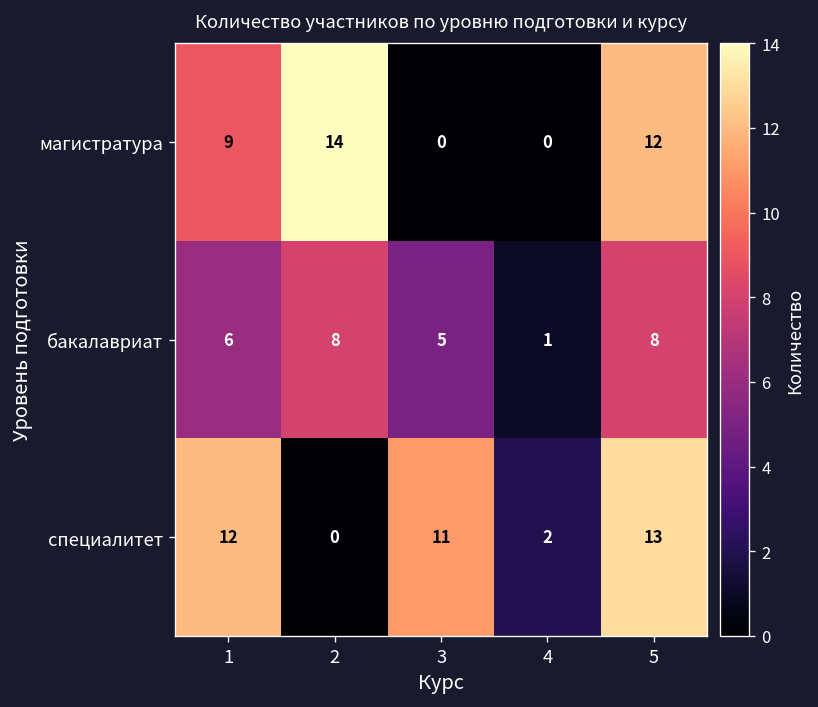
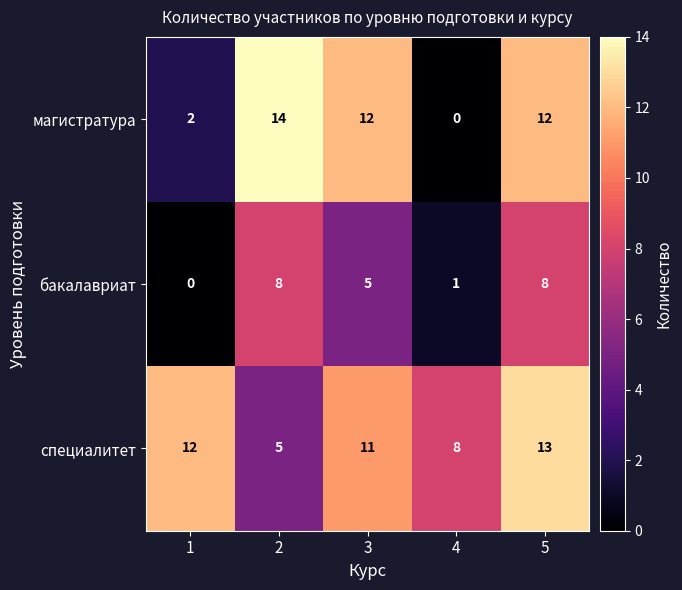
магистратура, 1: 9 -> 2
магистратура, 3: 0 -> 12
бакалавриат, 1: 6 -> 0
специалитет, 2: 0 -> 5
специалитет, 4: 2 -> 8
